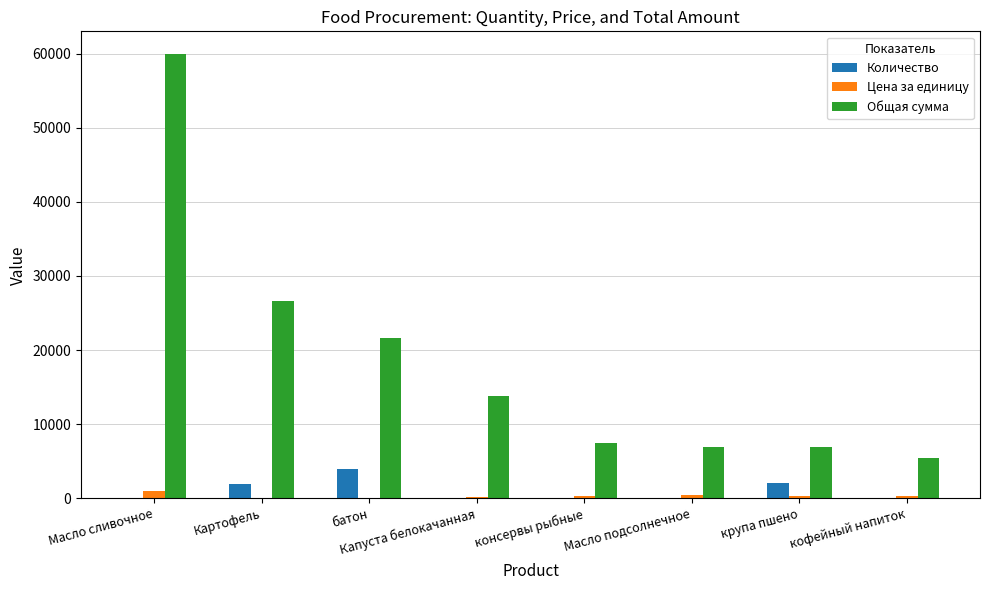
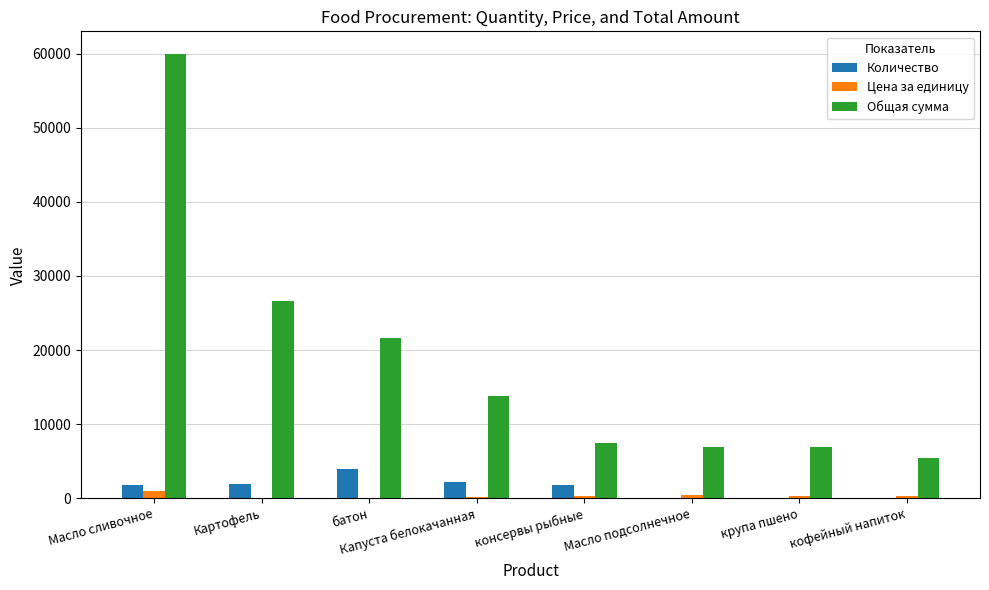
Количество, Масло сливочное: 0 -> 2000
Количество, Капуста белокачанная: 0 -> 2000
Количество, консервы рыбные: 0 -> 2000
Количество, крупа пшено: 2000 -> 0
